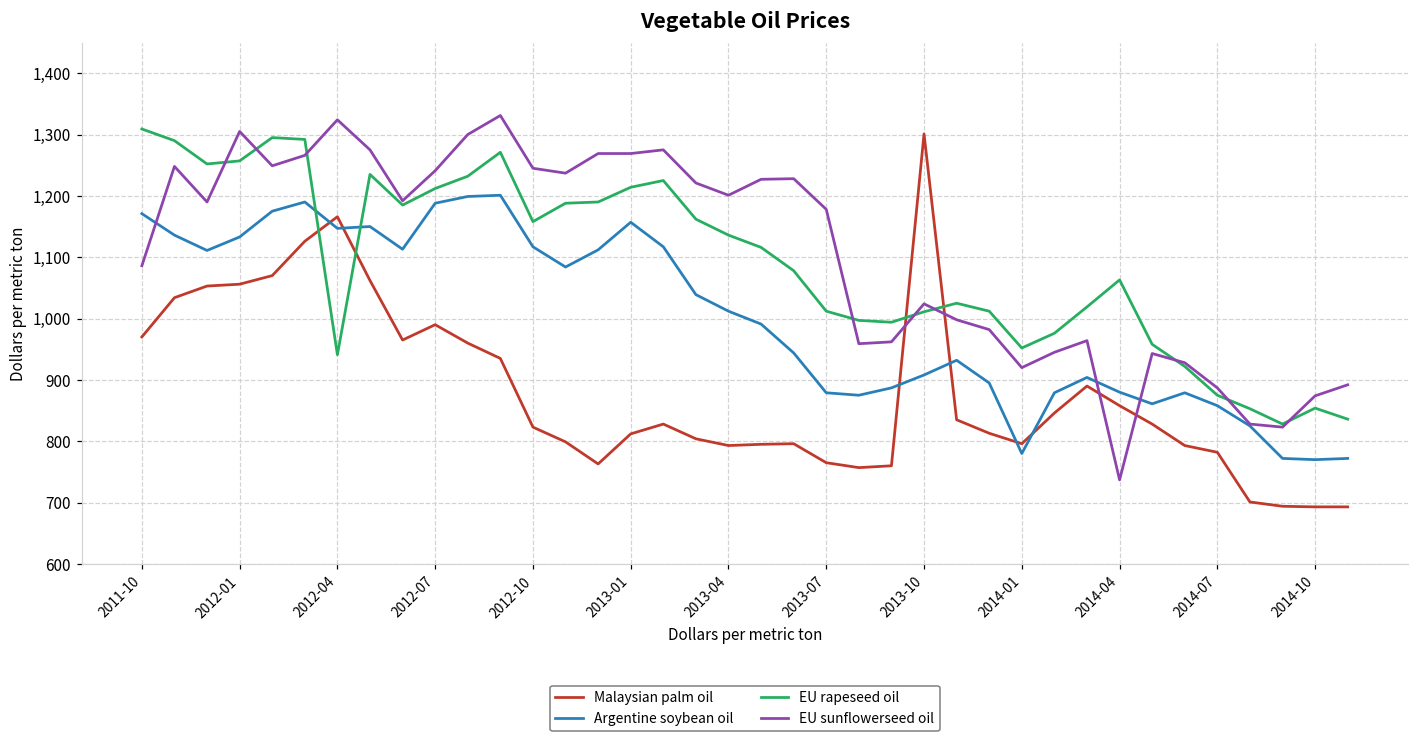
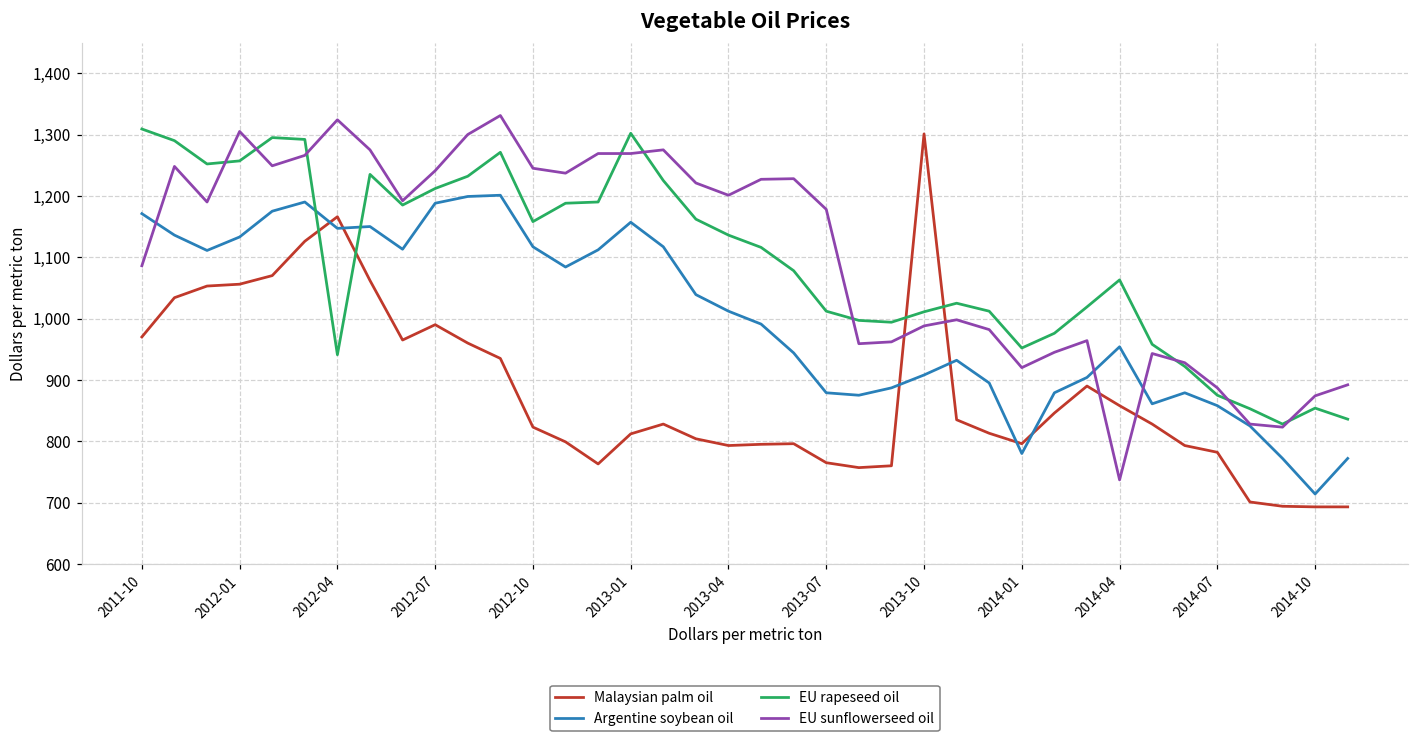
EU rapeseed oil, 2013-01: 1,210 -> 1,300
EU sunflowerseed oil, 2013-10: 1,020 -> 990
Argentine soybean oil, 2014-04: 880 -> 950
Argentine soybean oil, 2014-10: 770 -> 710
